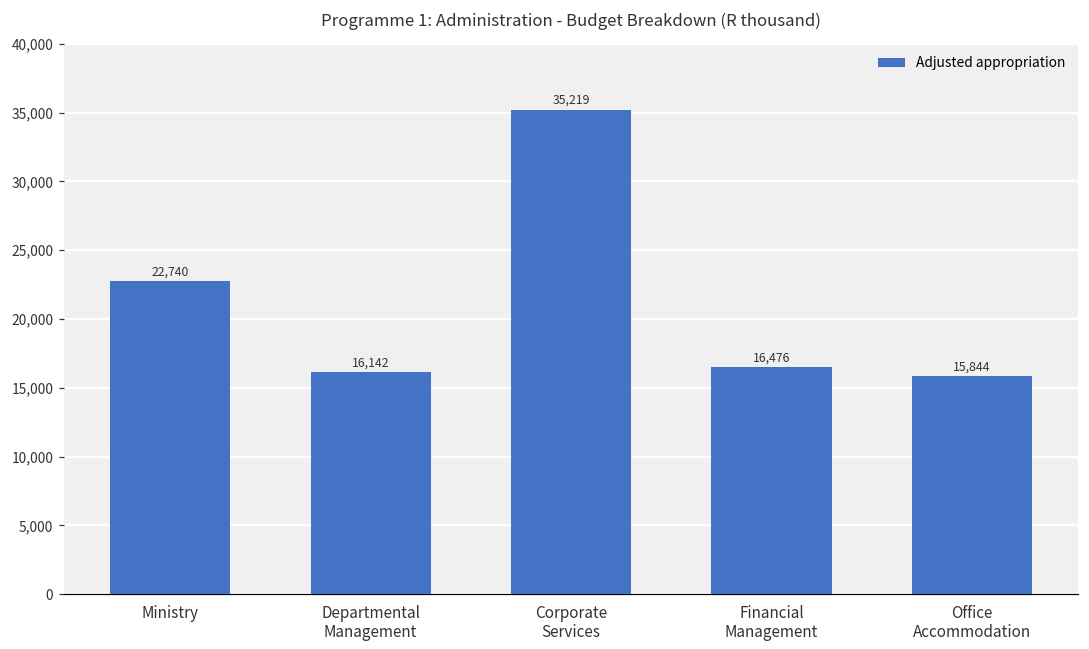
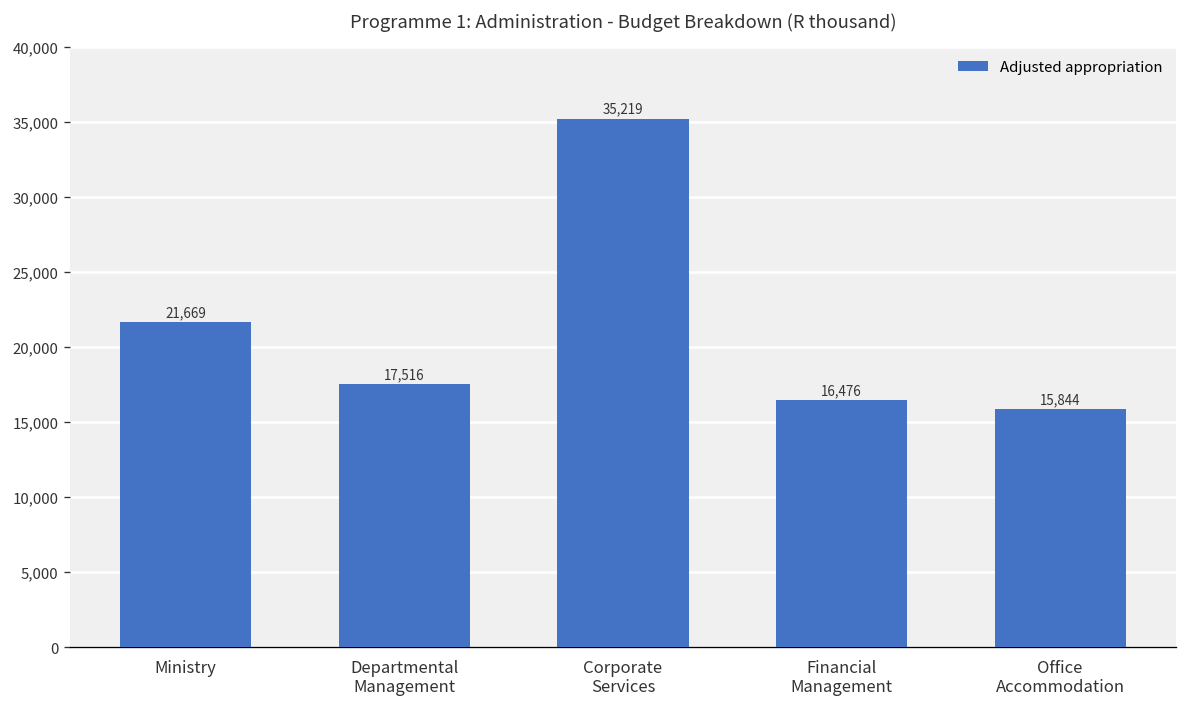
Ministry: 22,740 -> 21,669
Departmental Management: 16,142 -> 17,516
